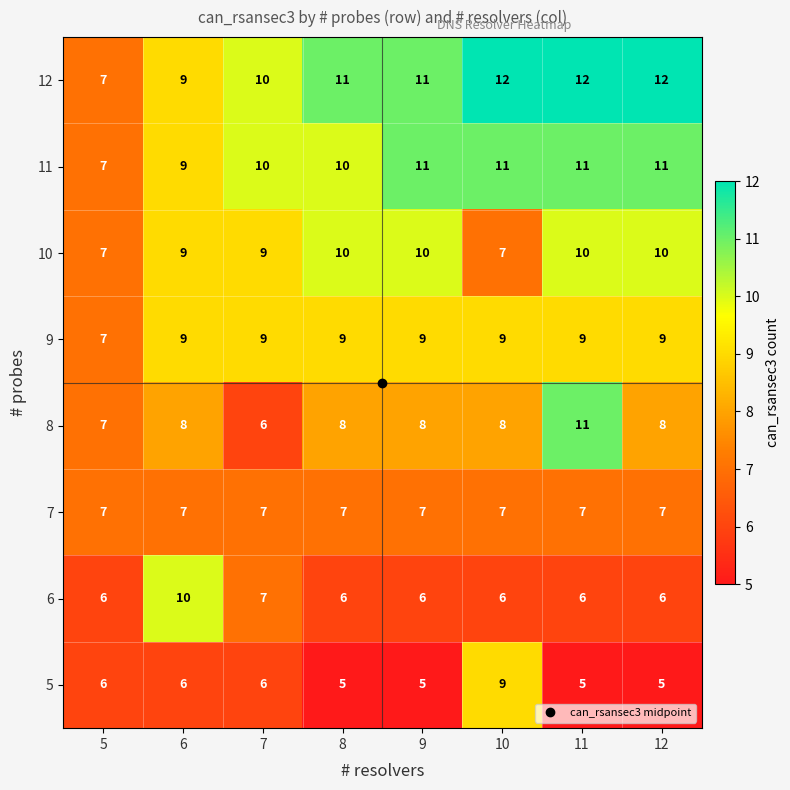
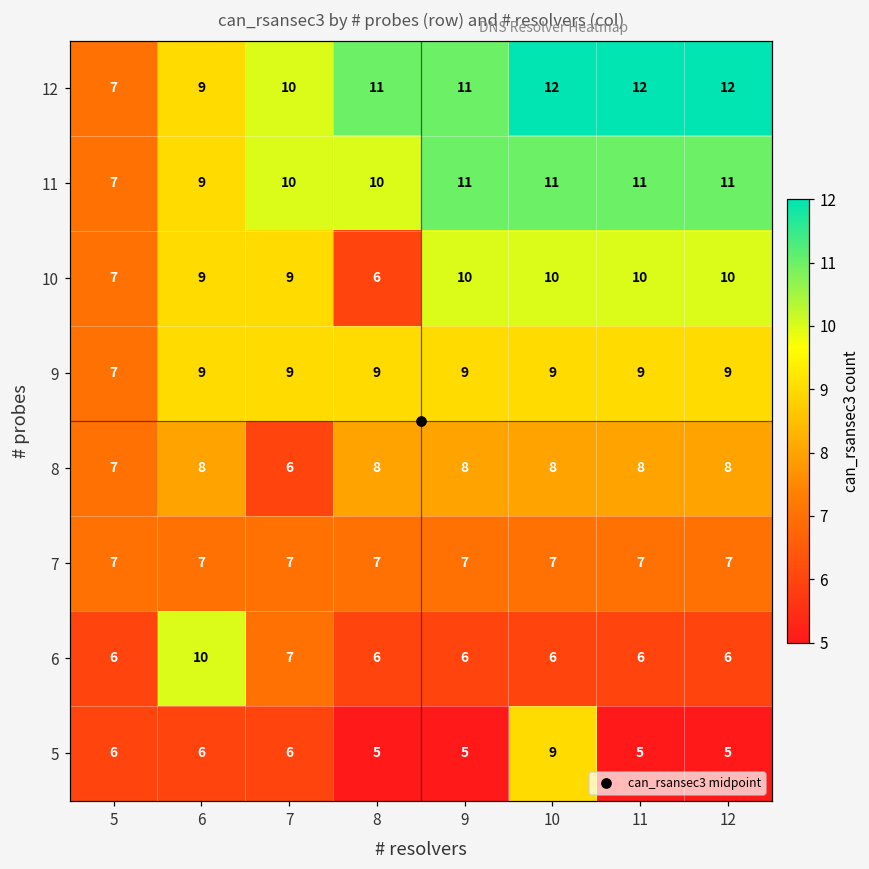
10, 8: 10 -> 6
10, 10: 7 -> 10
8, 11: 11 -> 8
